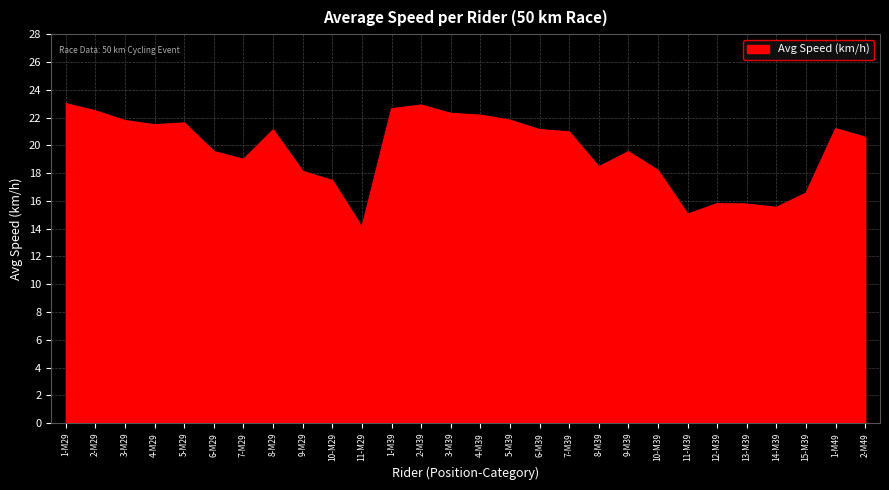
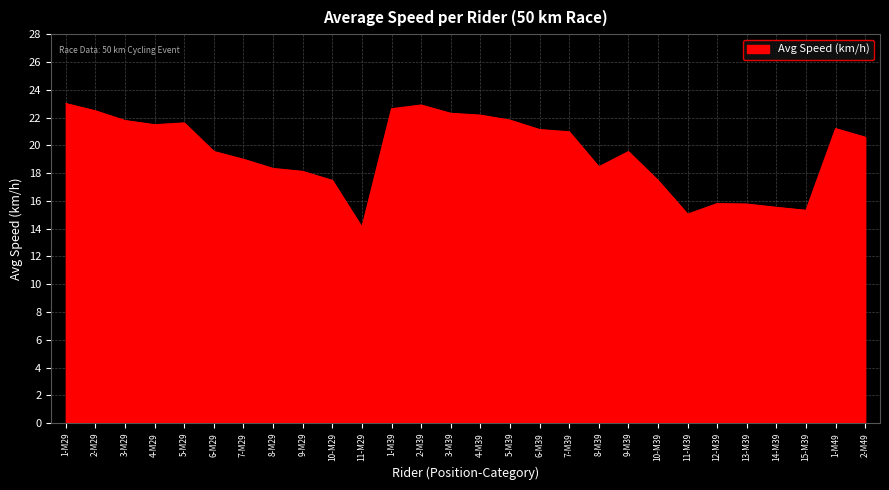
8-M29: 21.1 -> 18.3
10-M39: 18.2 -> 17.5
15-M39: 16.6 -> 15.3
